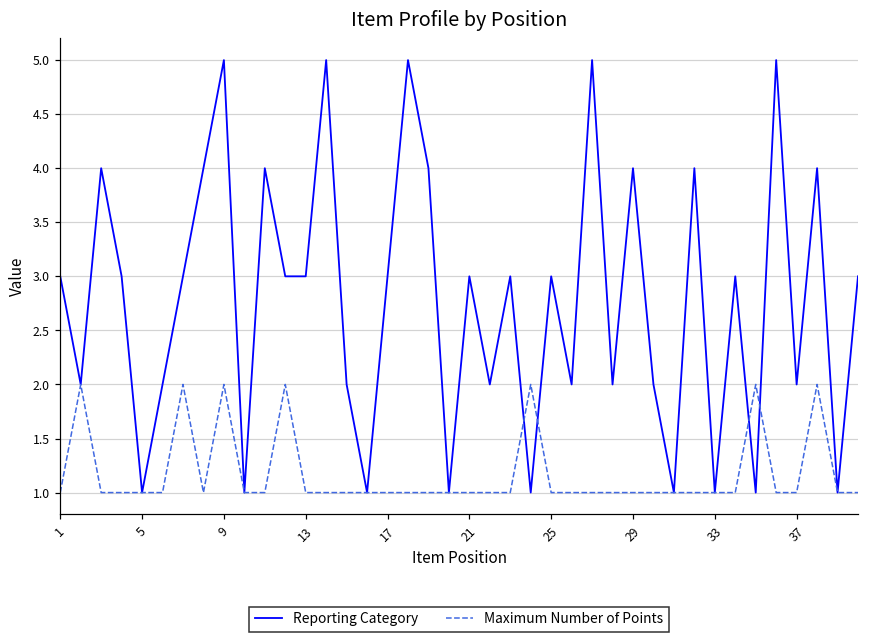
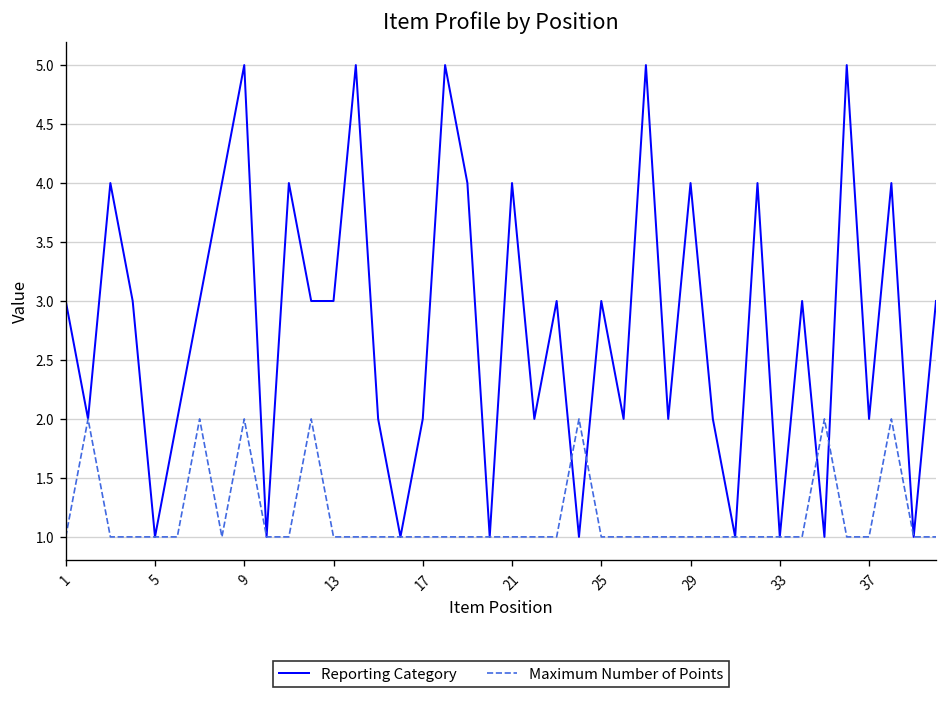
Reporting Category, 17: 3 -> 2
Reporting Category, 21: 3 -> 4
